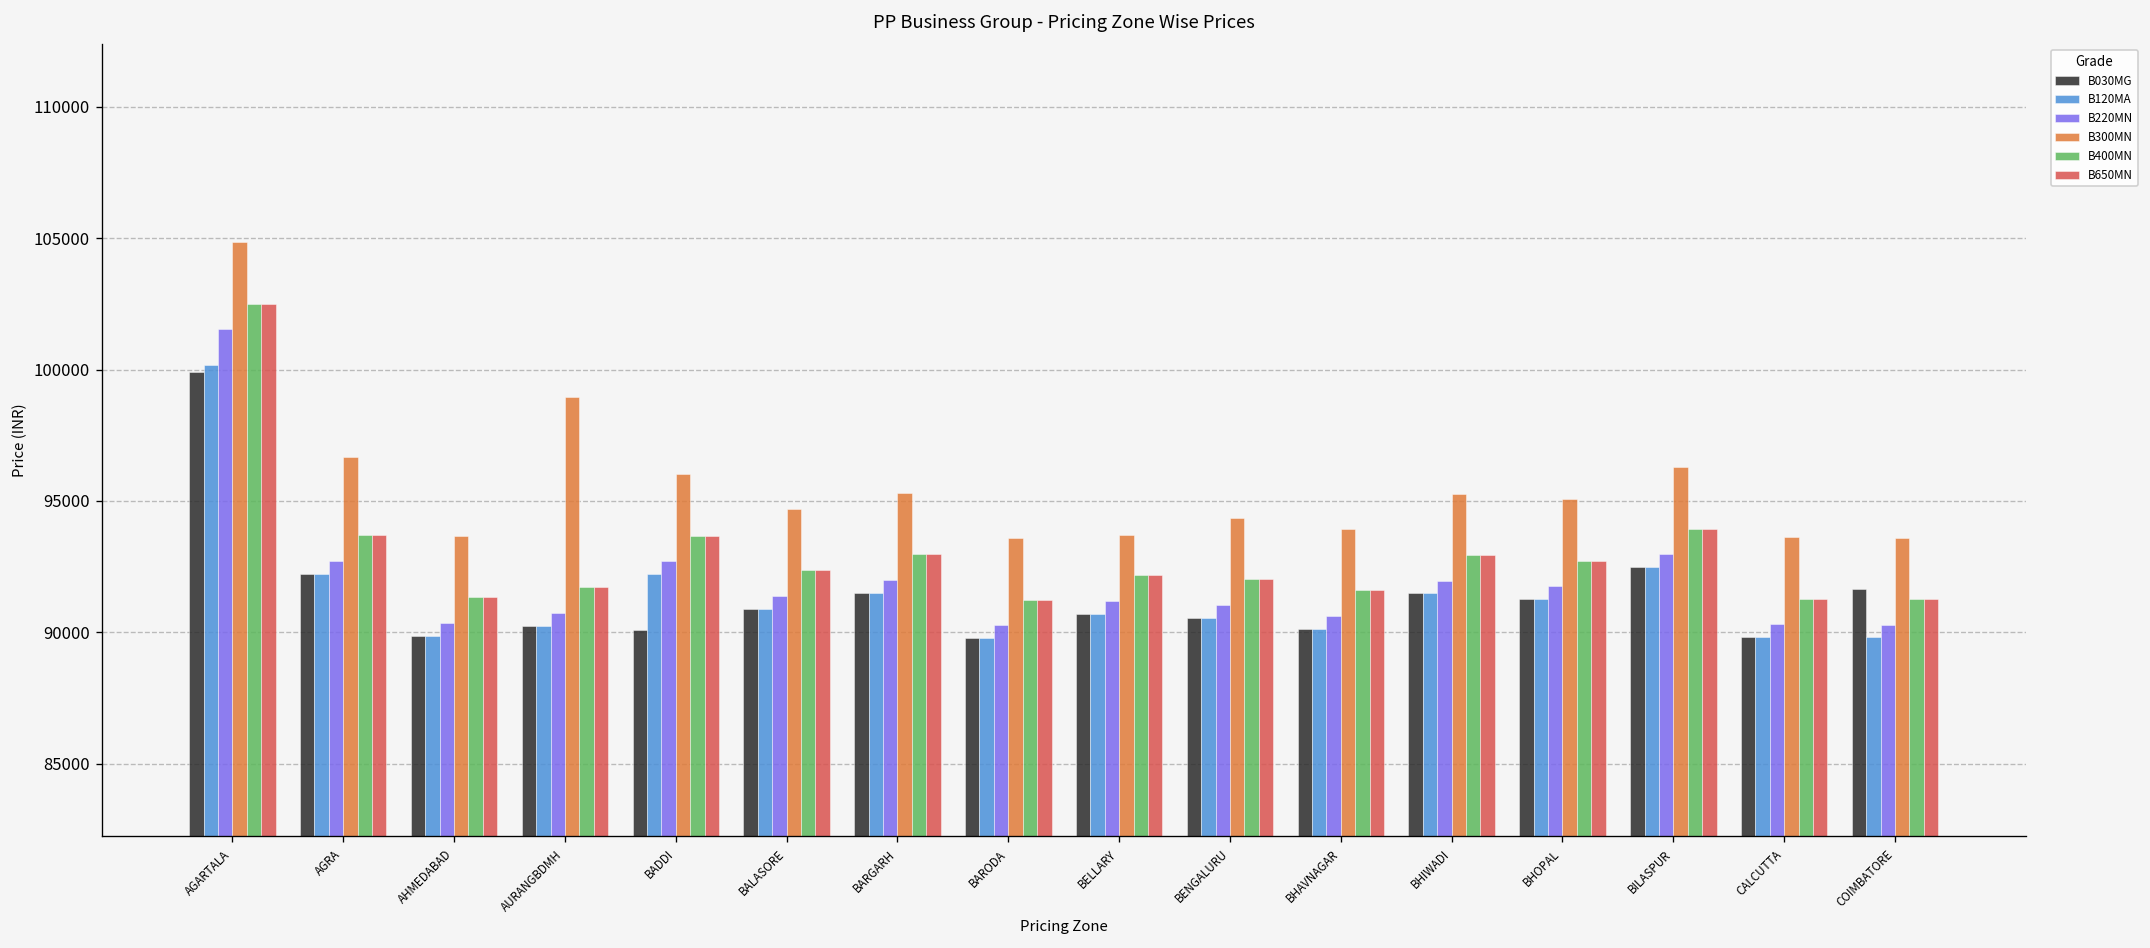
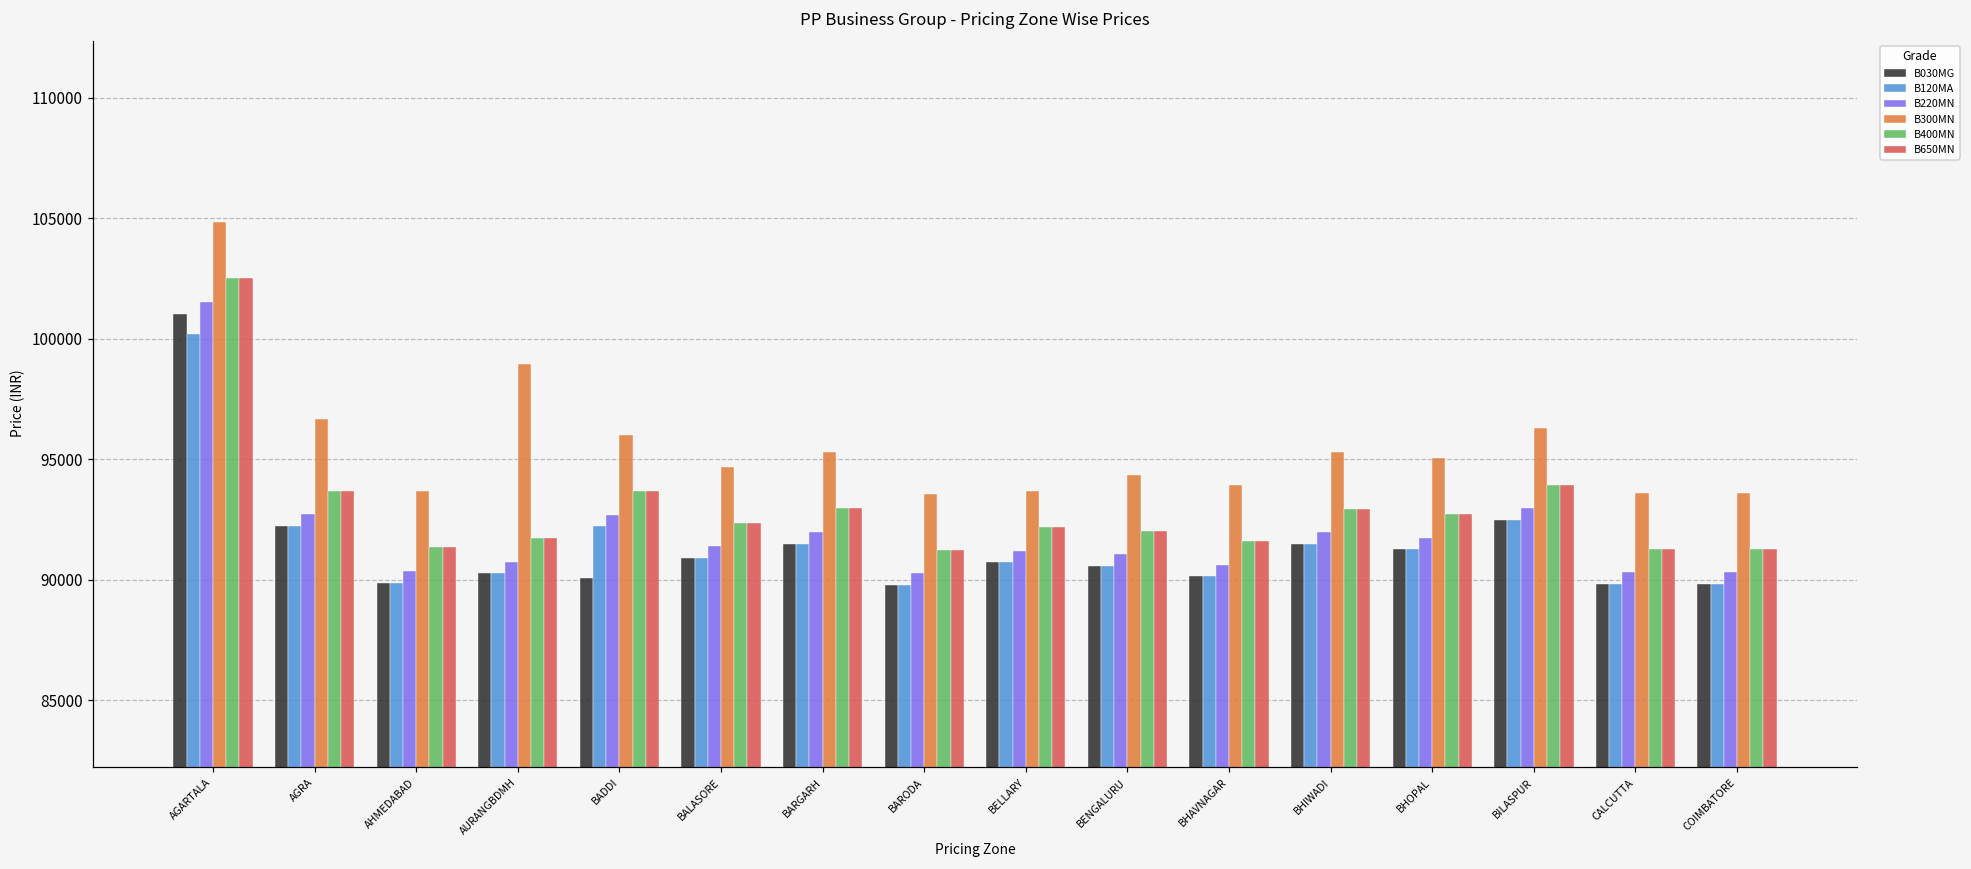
B030MG, AGARTALA: 99900 -> 101000
B030MG, COIMBATORE: 91700 -> 89800
